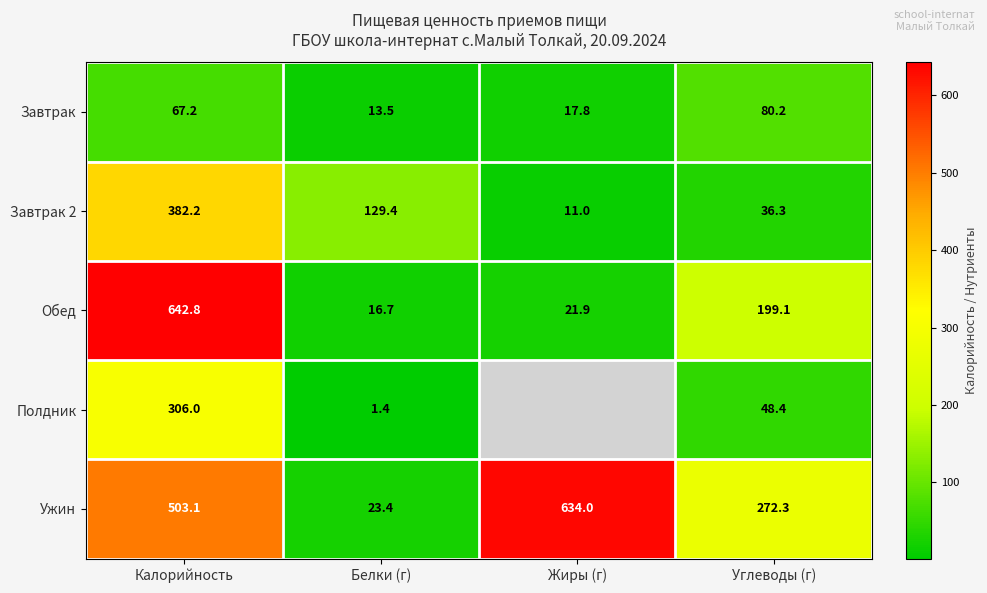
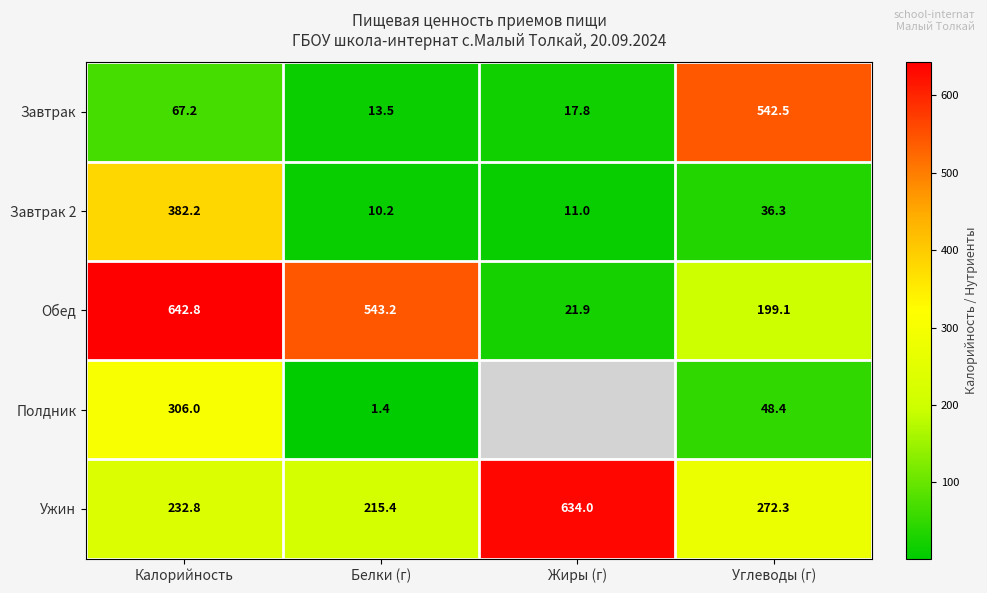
Завтрак, Углеводы (г): 80.2 -> 542.5
Завтрак 2, Белки (г): 129.4 -> 10.2
Обед, Белки (г): 16.7 -> 543.2
Ужин, Калорийность: 503.1 -> 232.8
Ужин, Белки (г): 23.4 -> 215.4
